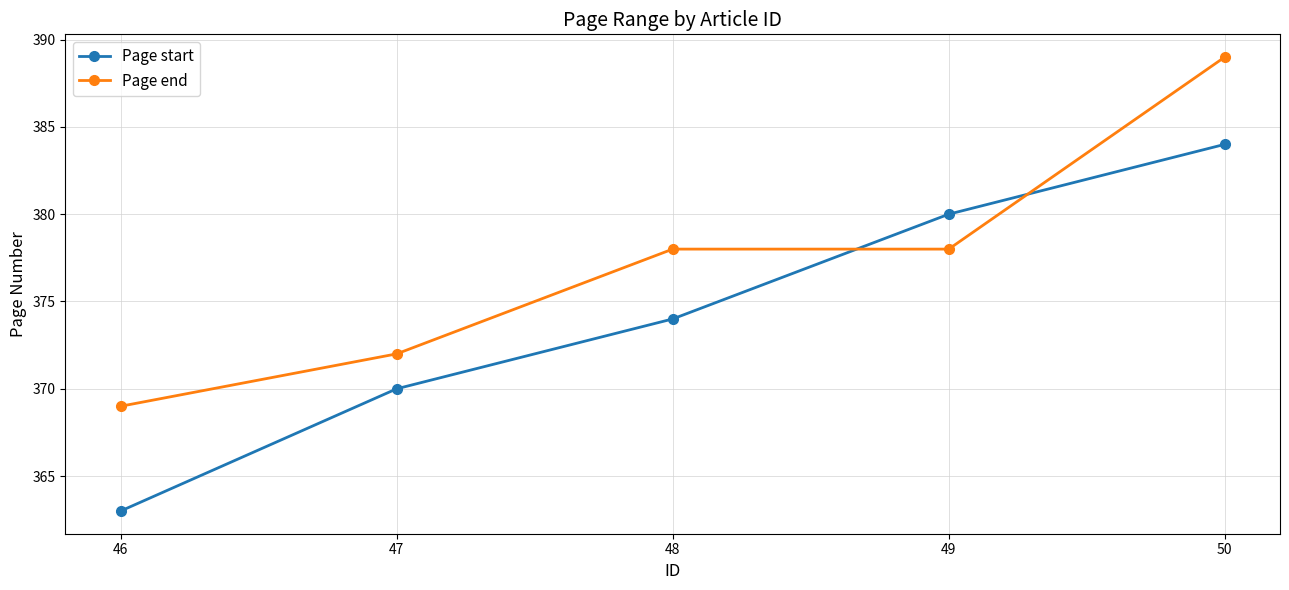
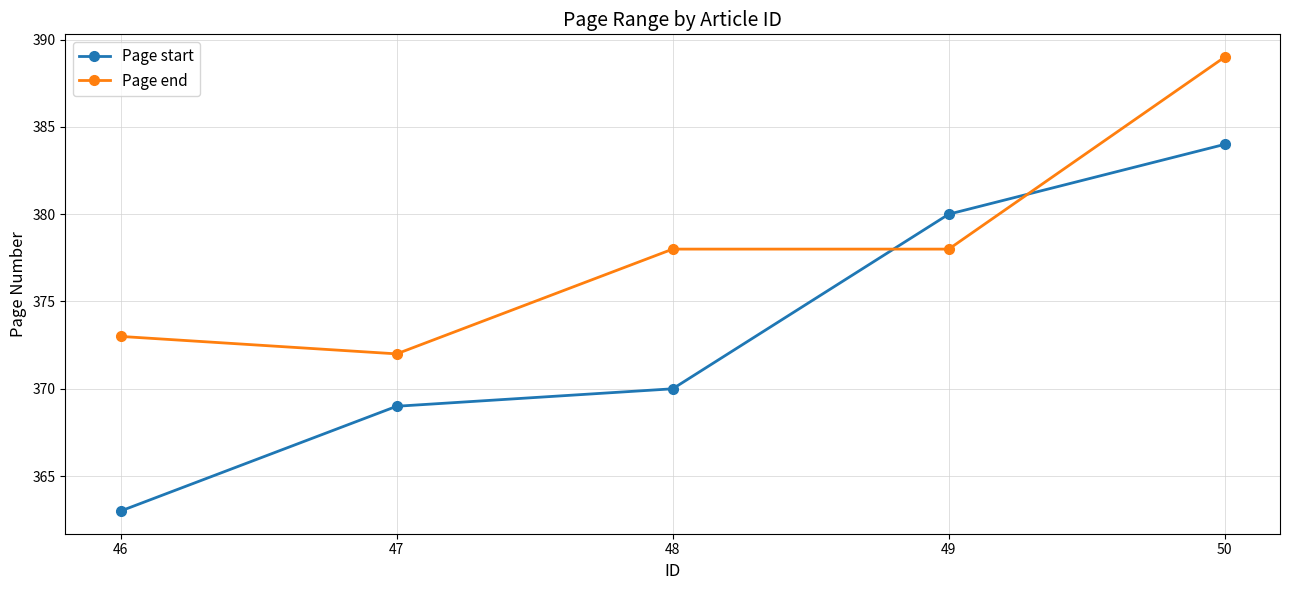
Page end, 46: 369 -> 373
Page start, 47: 370 -> 369
Page start, 48: 374 -> 370
